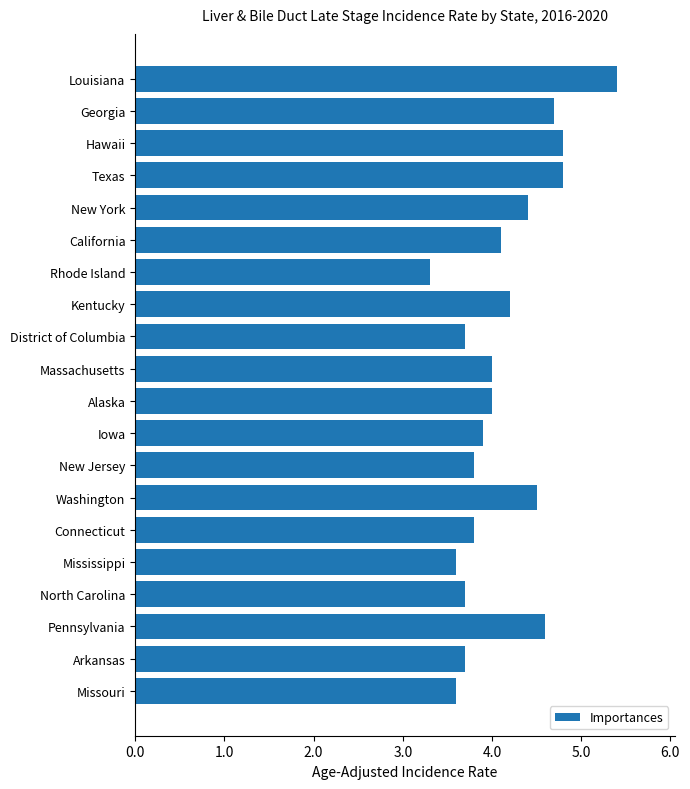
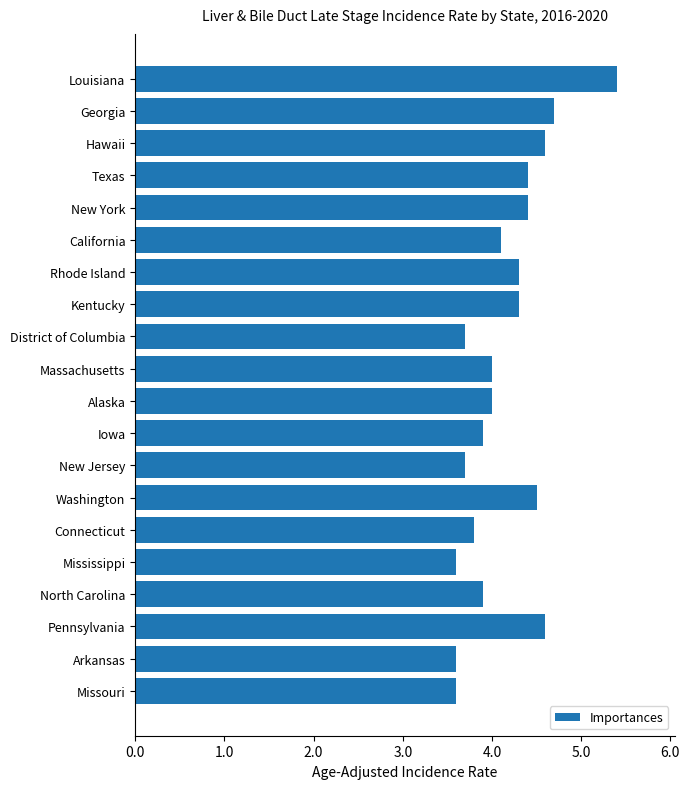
Hawaii: 4.8 -> 4.6
Texas: 4.8 -> 4.4
Rhode Island: 3.3 -> 4.3
Kentucky: 4.2 -> 4.3
New Jersey: 3.8 -> 3.7
North Carolina: 3.7 -> 3.9
Arkansas: 3.7 -> 3.6
